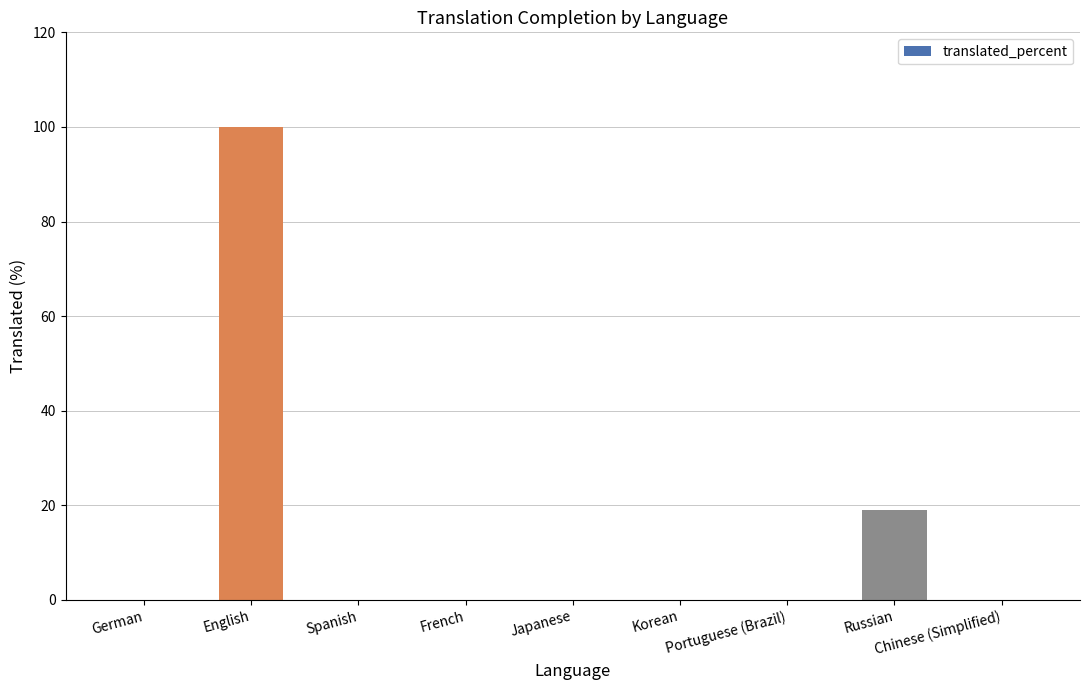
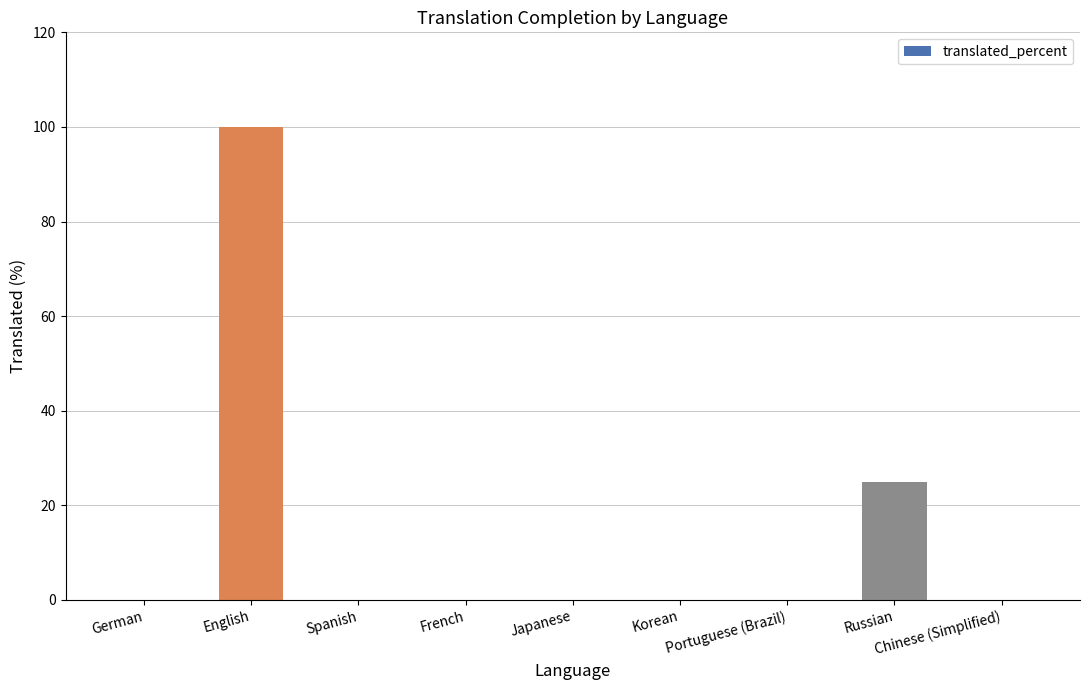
Russian: 19 -> 25
